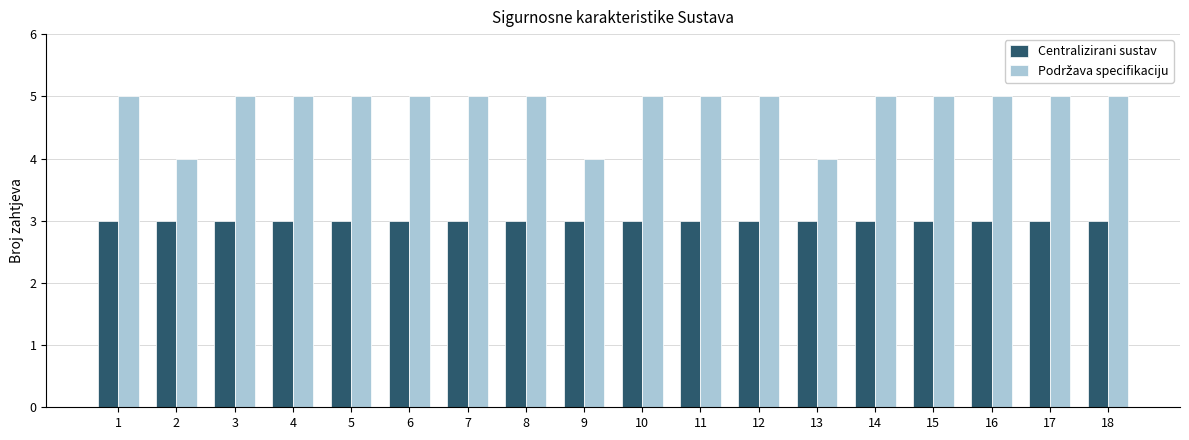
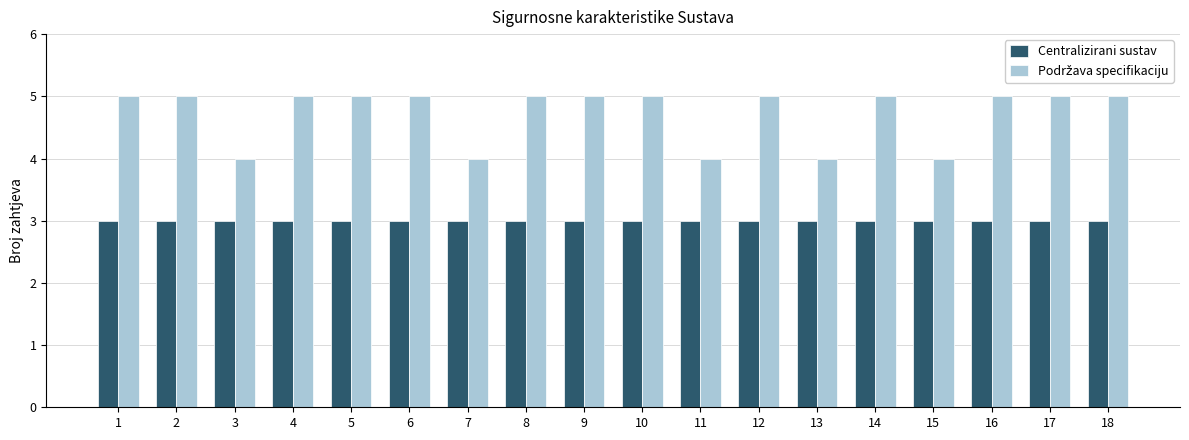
Podržava specifikaciju, 2: 4 -> 5
Podržava specifikaciju, 3: 5 -> 4
Podržava specifikaciju, 7: 5 -> 4
Podržava specifikaciju, 9: 4 -> 5
Podržava specifikaciju, 11: 5 -> 4
Podržava specifikaciju, 15: 5 -> 4
